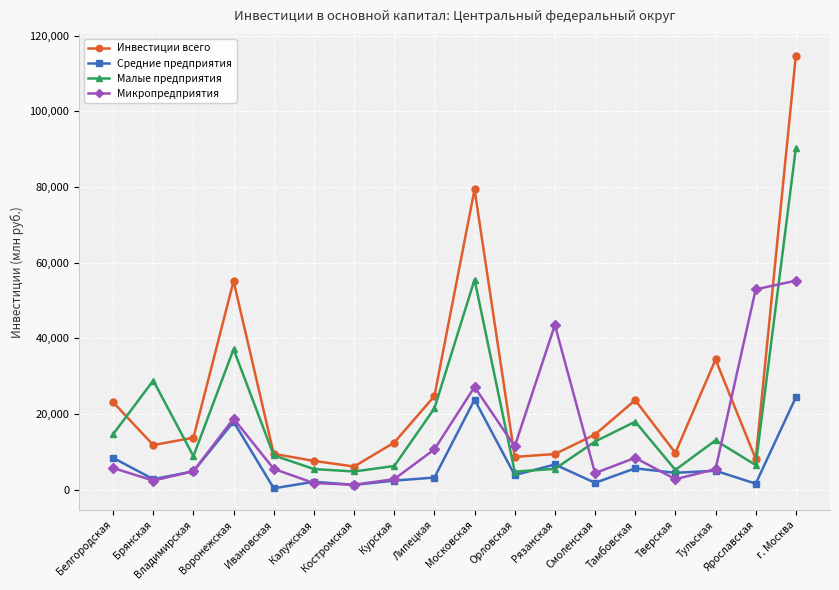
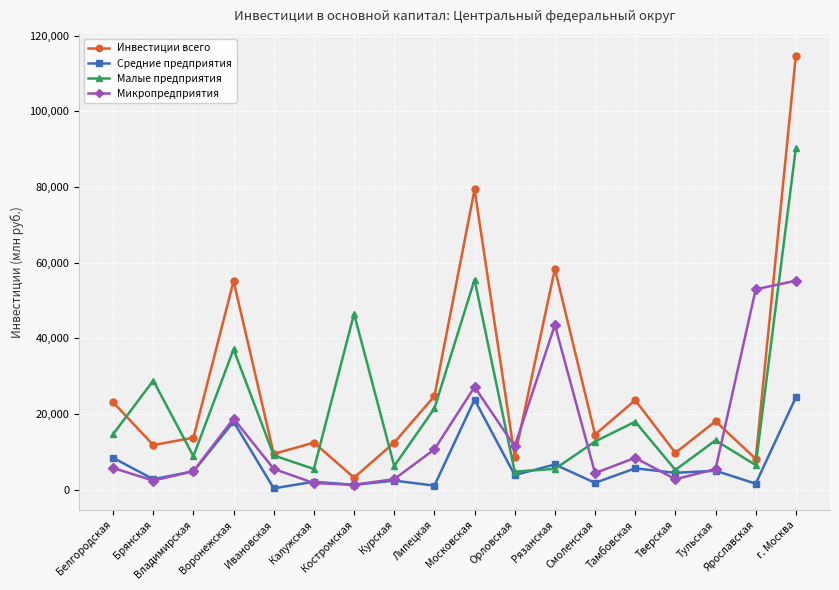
Инвестиции всего, Калужская: 8,000 -> 12,000
Инвестиции всего, Костромская: 6,000 -> 3,000
Малые предприятия, Костромская: 5,000 -> 47,000
Средние предприятия, Липецкая: 3,000 -> 1,000
Инвестиции всего, Рязанская: 9,000 -> 58,000
Инвестиции всего, Тульская: 34,000 -> 18,000
